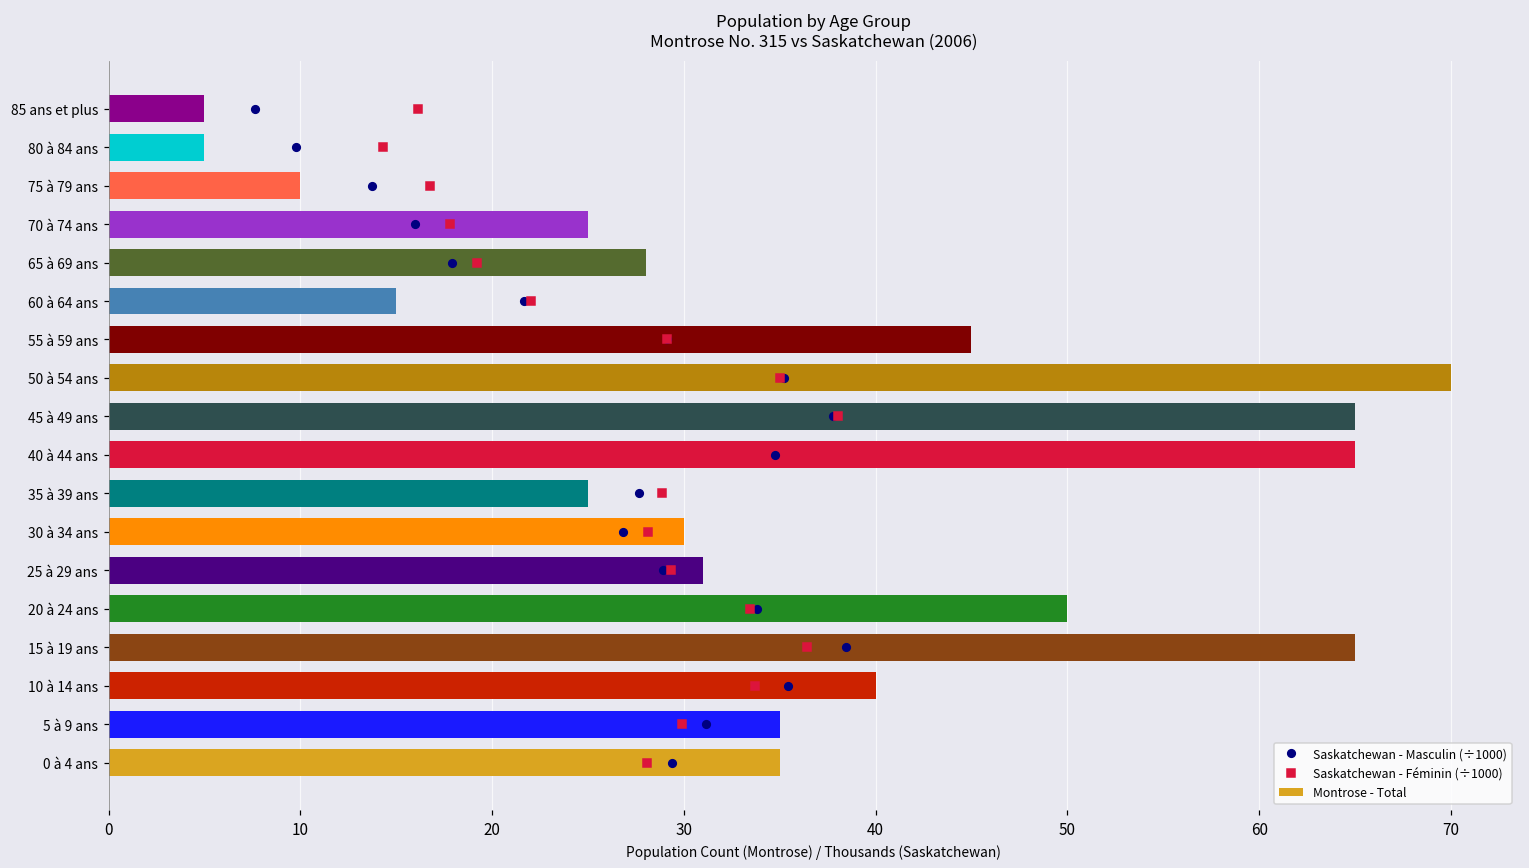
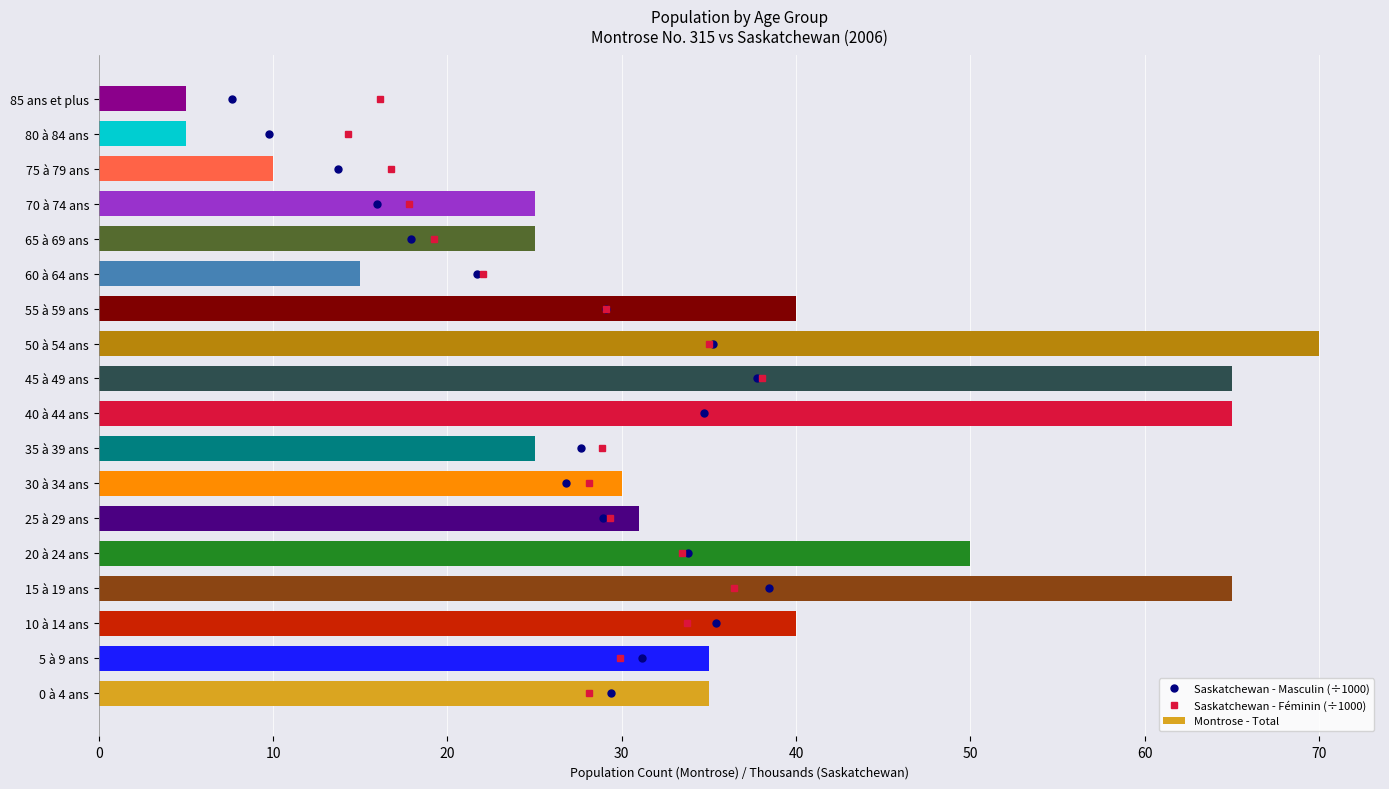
Montrose - Total, 65 à 69 ans: 28 -> 25
Montrose - Total, 55 à 59 ans: 45 -> 40
